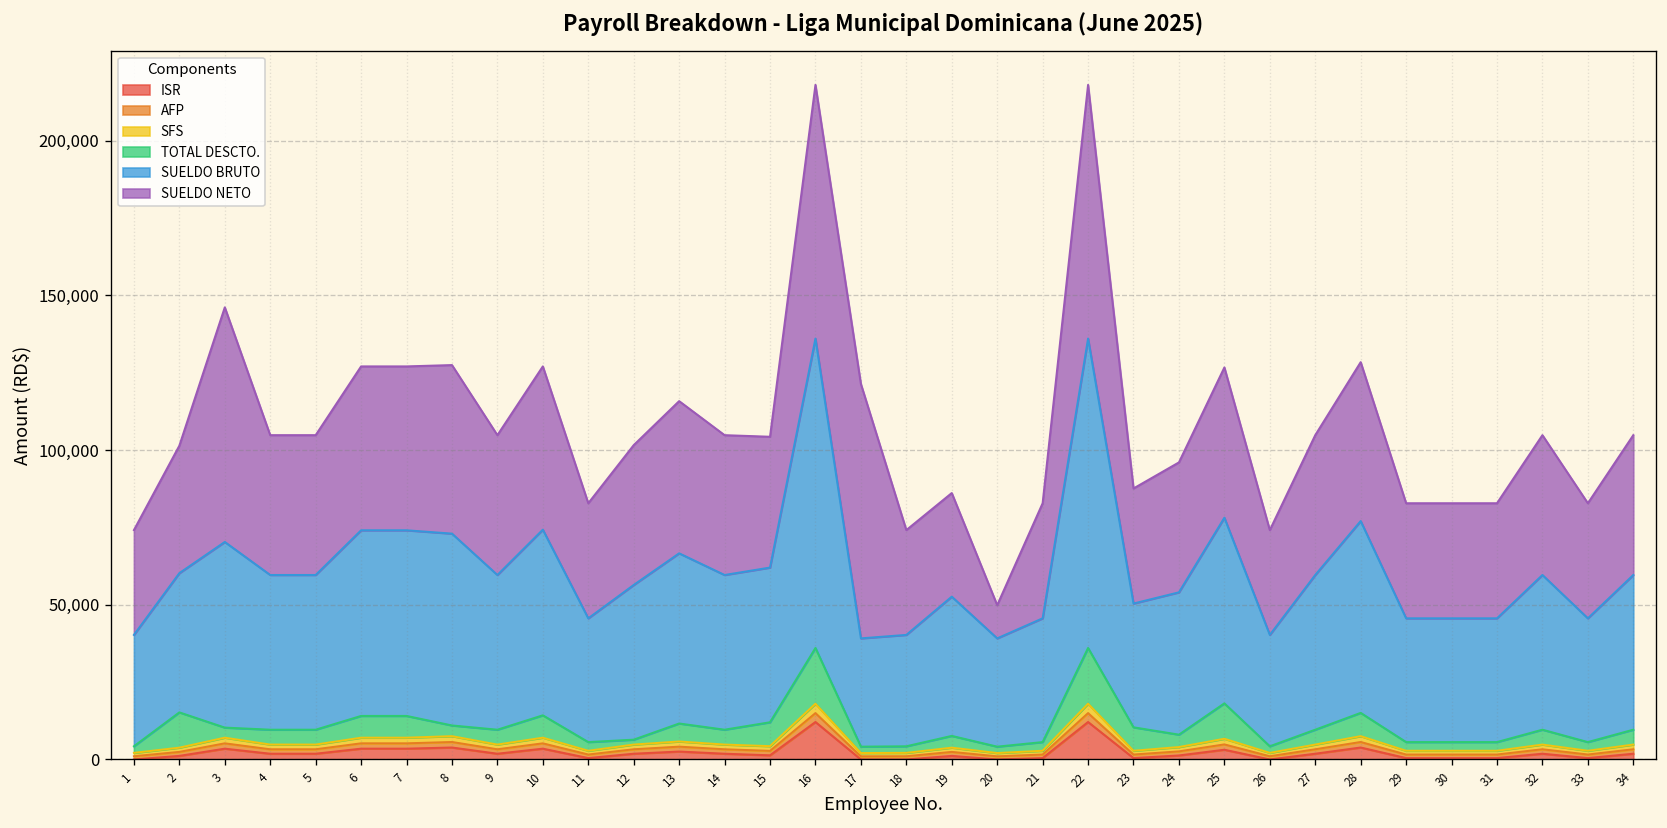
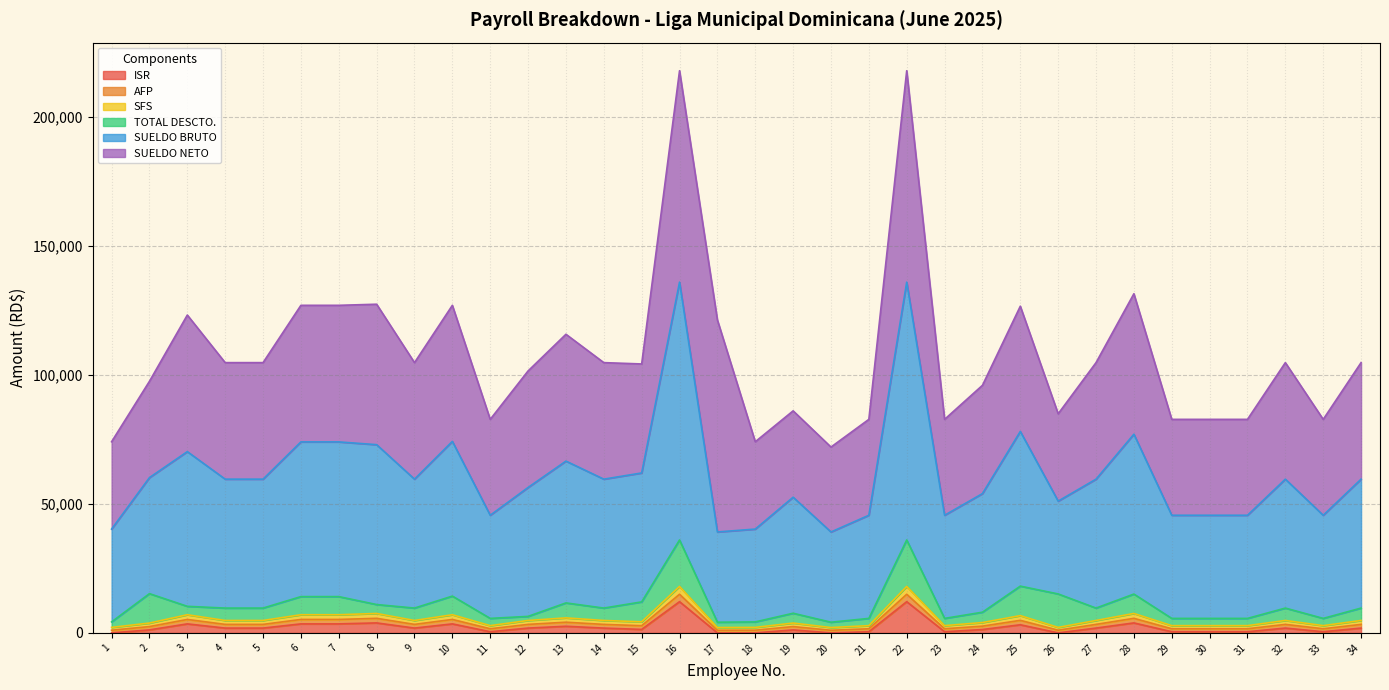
SUELDO NETO, 2: 41,000 -> 37,000
SUELDO NETO, 3: 76,000 -> 53,000
SUELDO NETO, 20: 11,000 -> 33,000
TOTAL DESCTO., 23: 8,000 -> 3,000
TOTAL DESCTO., 26: 2,000 -> 13,000
SUELDO NETO, 28: 51,000 -> 54,000
